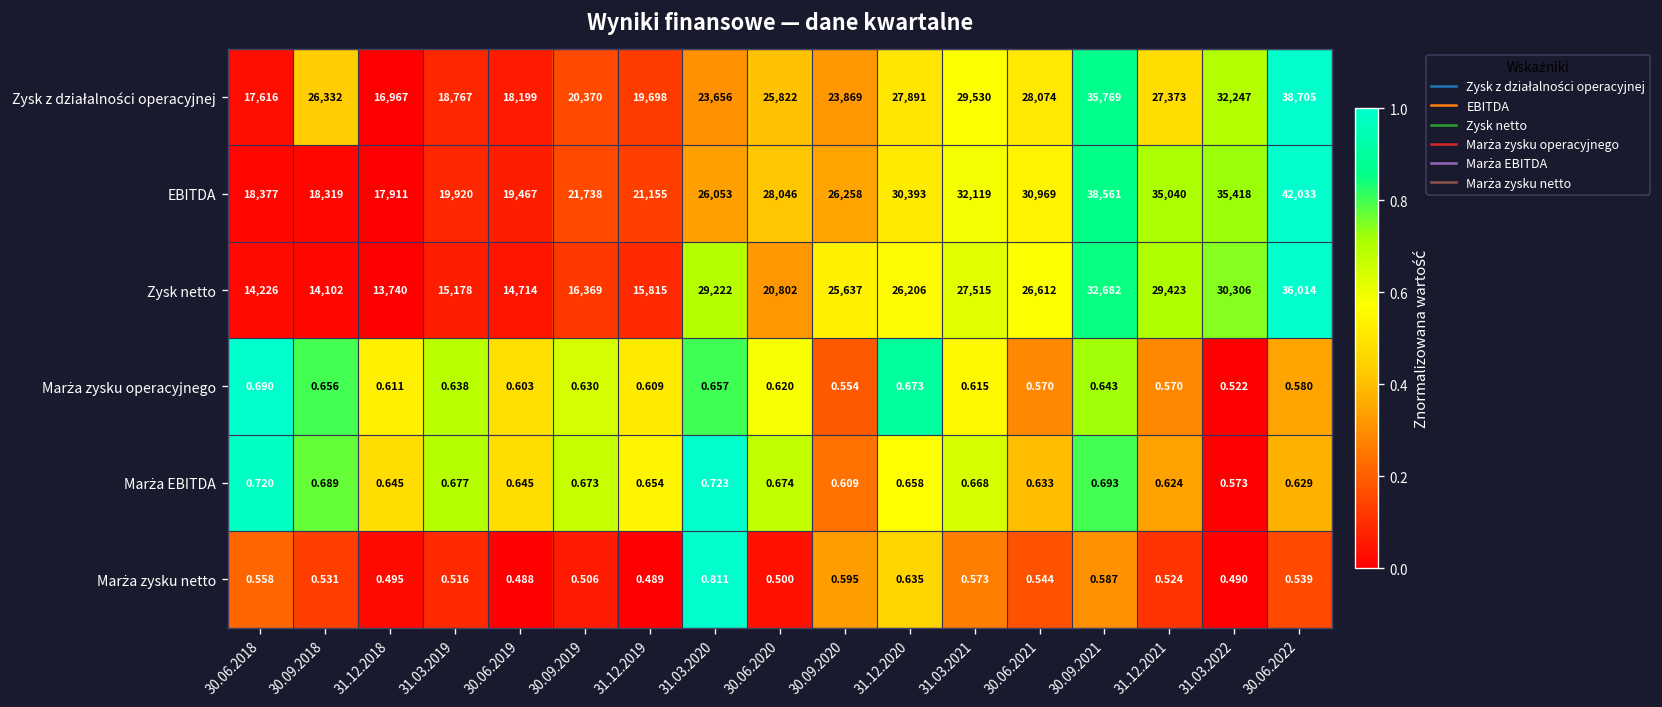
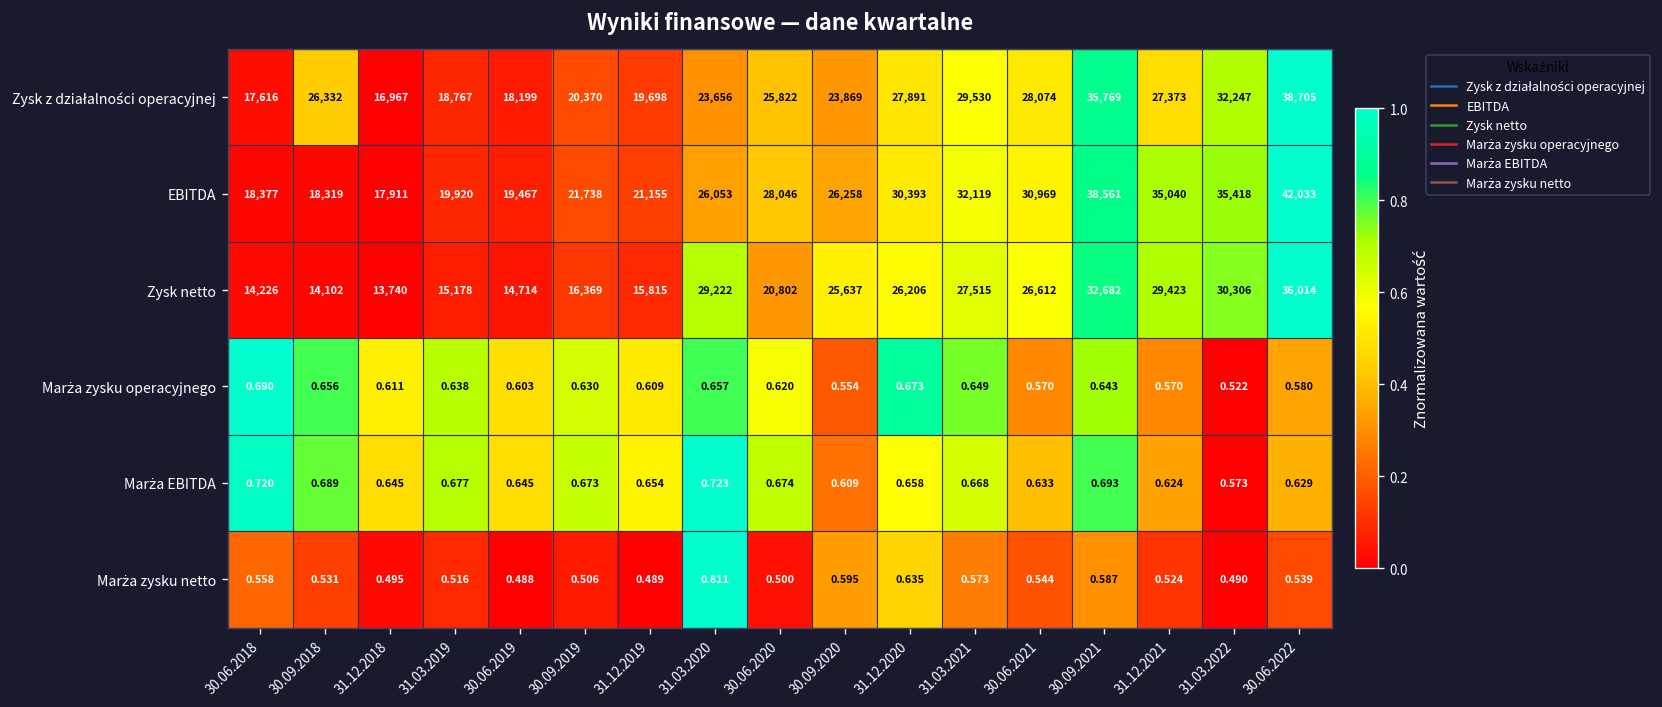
Marża zysku operacyjnego, 31.03.2021: 0.615 -> 0.649
